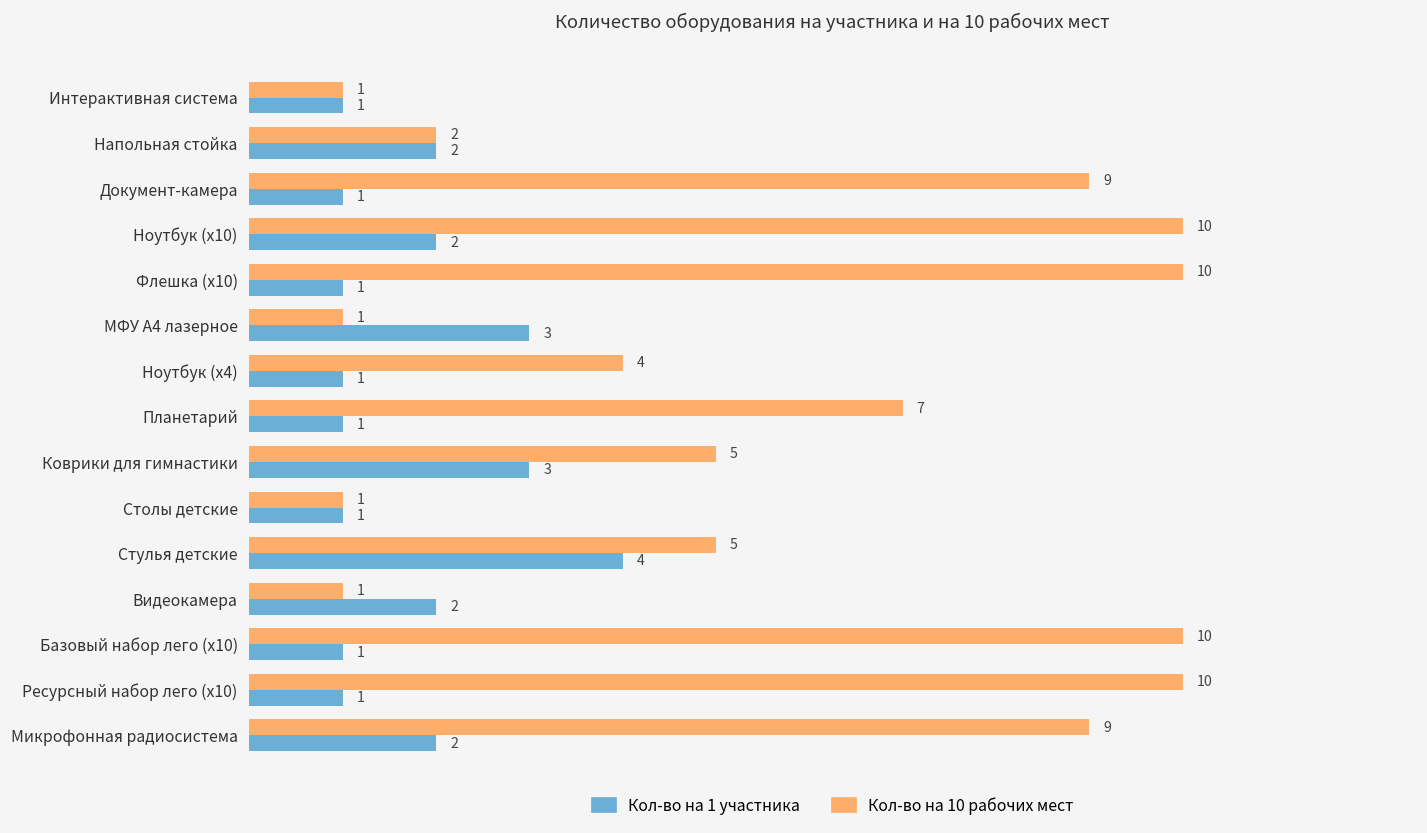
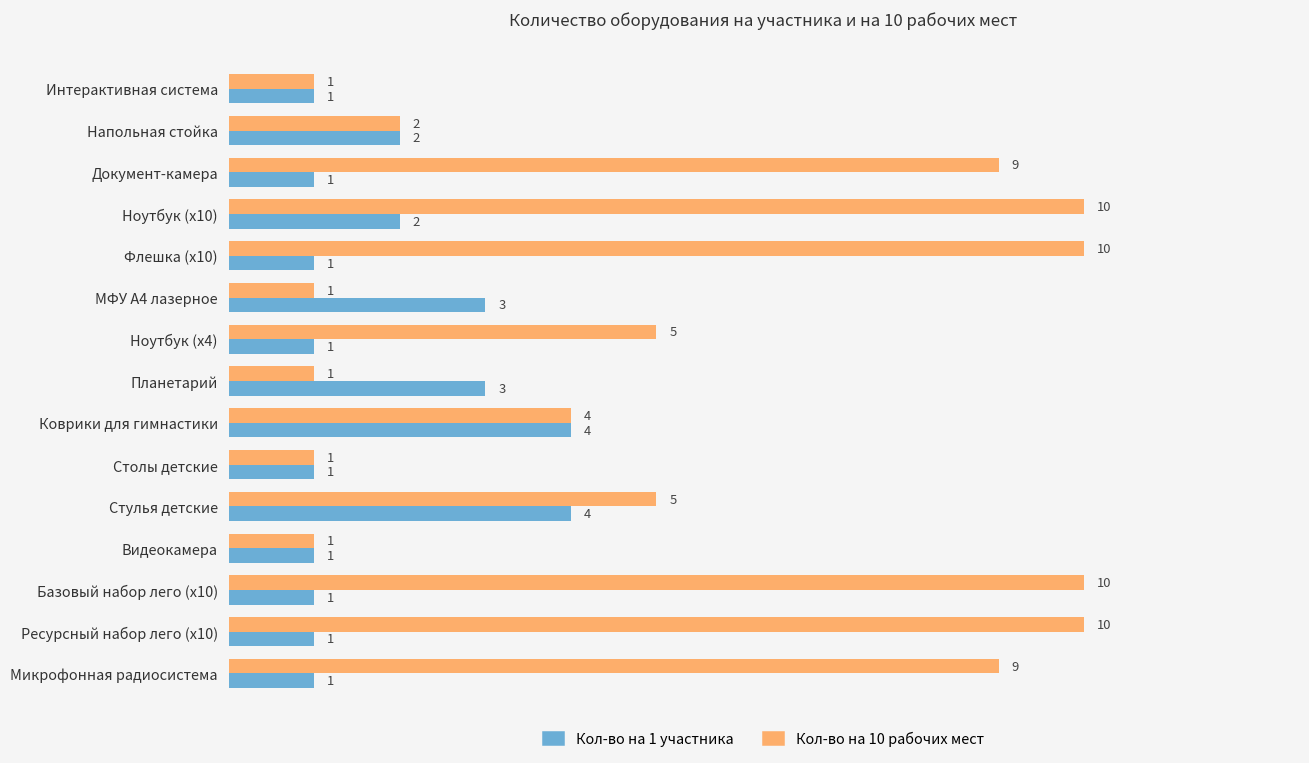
Кол-во на 10 рабочих мест, Ноутбук (x4): 4 -> 5
Кол-во на 10 рабочих мест, Планетарий: 7 -> 1
Кол-во на 1 участника, Планетарий: 1 -> 3
Кол-во на 10 рабочих мест, Коврики для гимнастики: 5 -> 4
Кол-во на 1 участника, Коврики для гимнастики: 3 -> 4
Кол-во на 1 участника, Видеокамера: 2 -> 1
Кол-во на 1 участника, Микрофонная радиосистема: 2 -> 1
